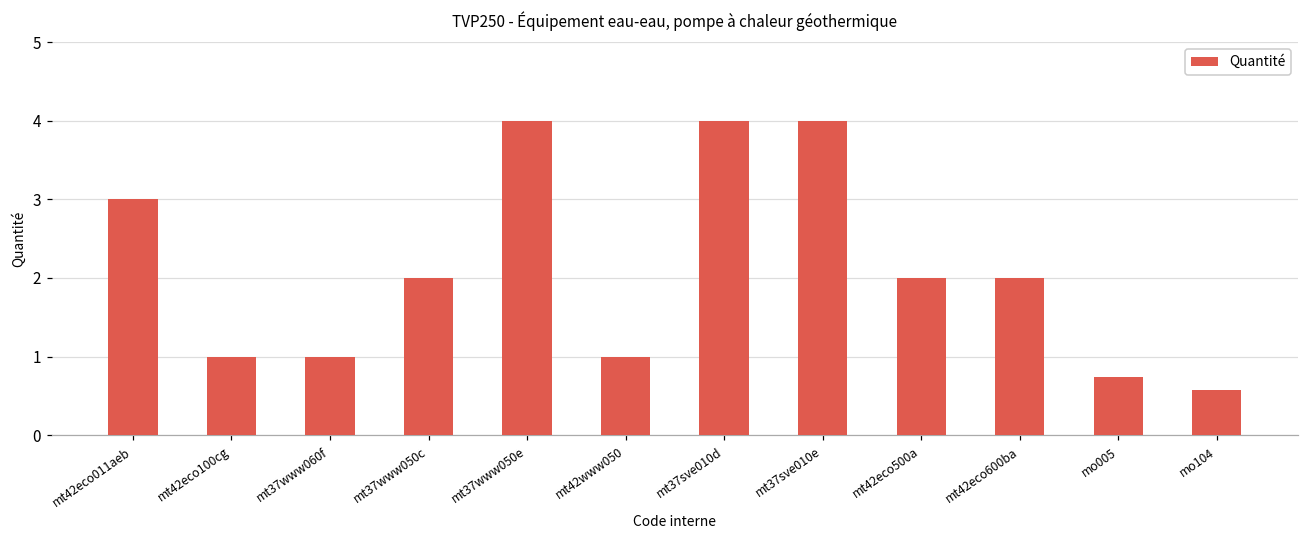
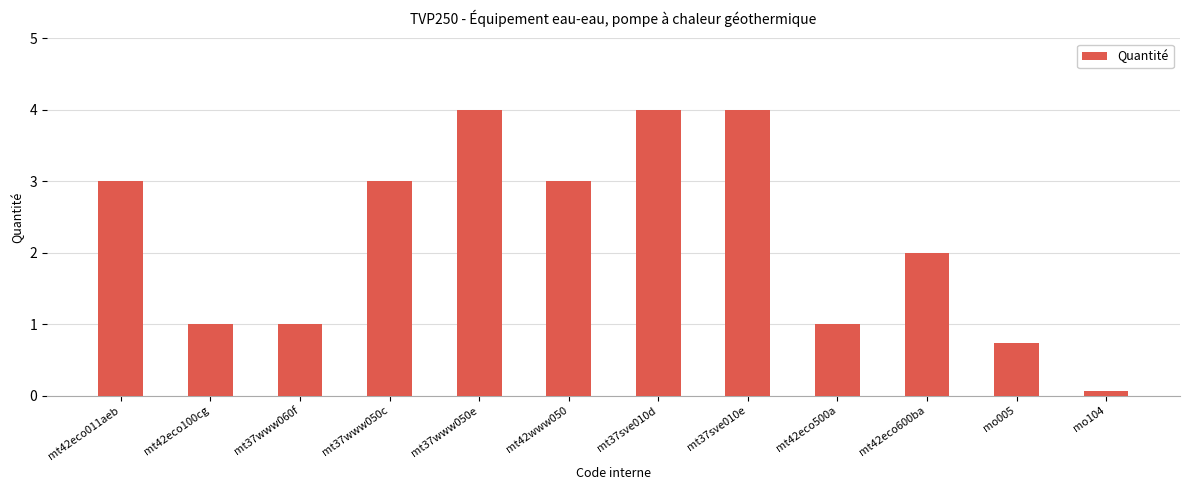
mt37www050c: 2 -> 3
mt42www050: 1 -> 3
mt42eco500a: 2 -> 1
mo104: 0.6 -> 0.1
